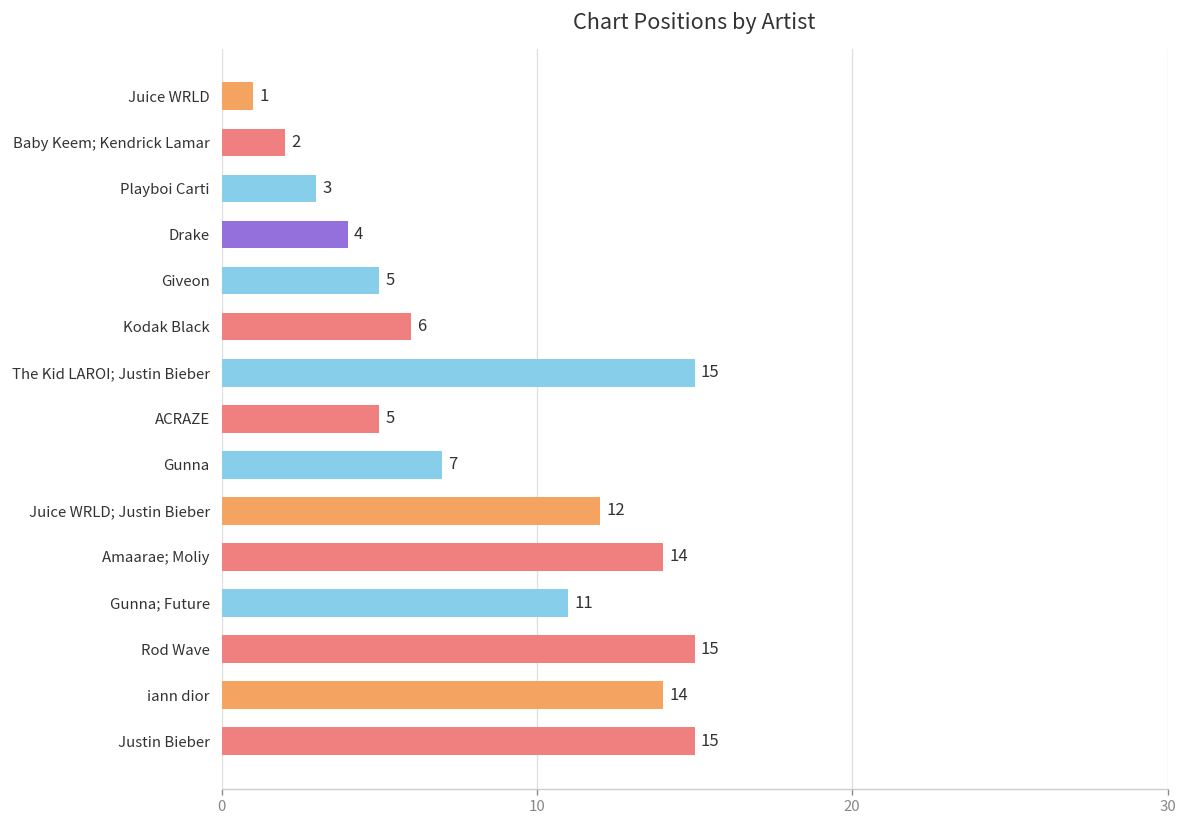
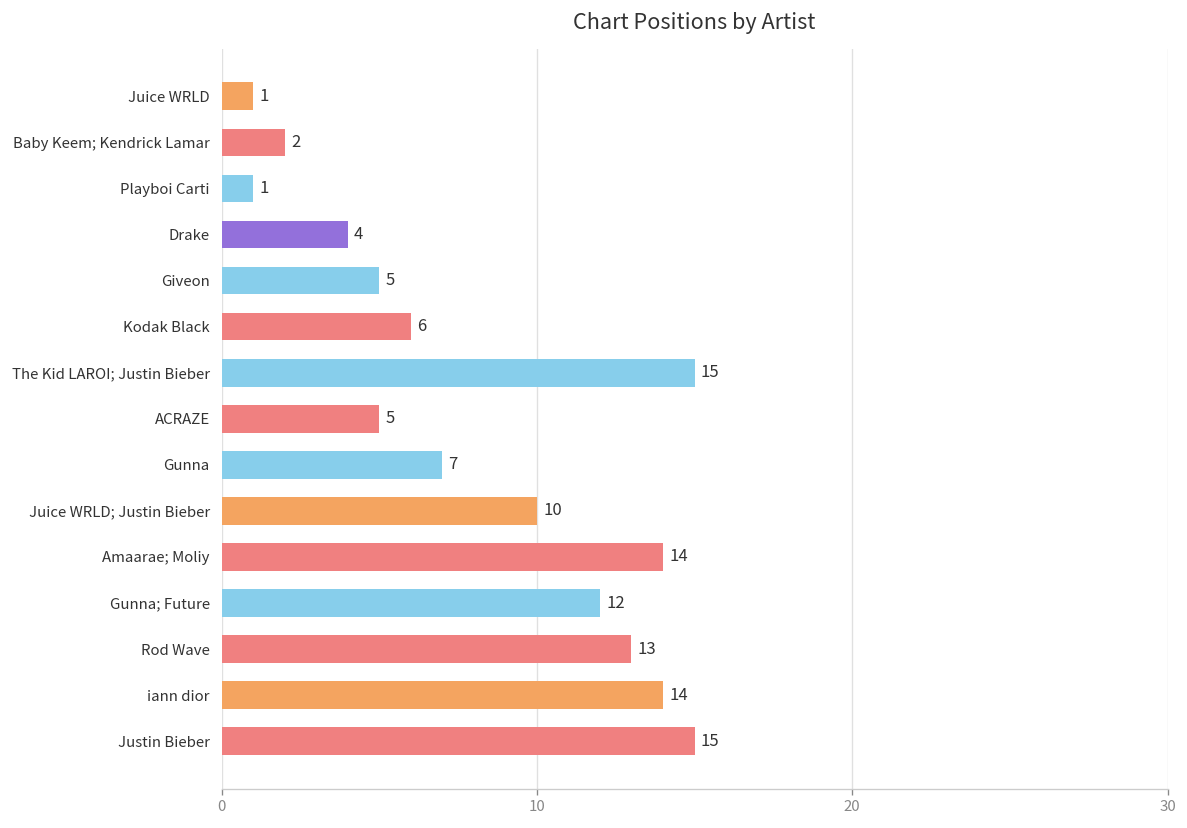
Playboi Carti: 3 -> 1
Juice WRLD; Justin Bieber: 12 -> 10
Gunna; Future: 11 -> 12
Rod Wave: 15 -> 13
